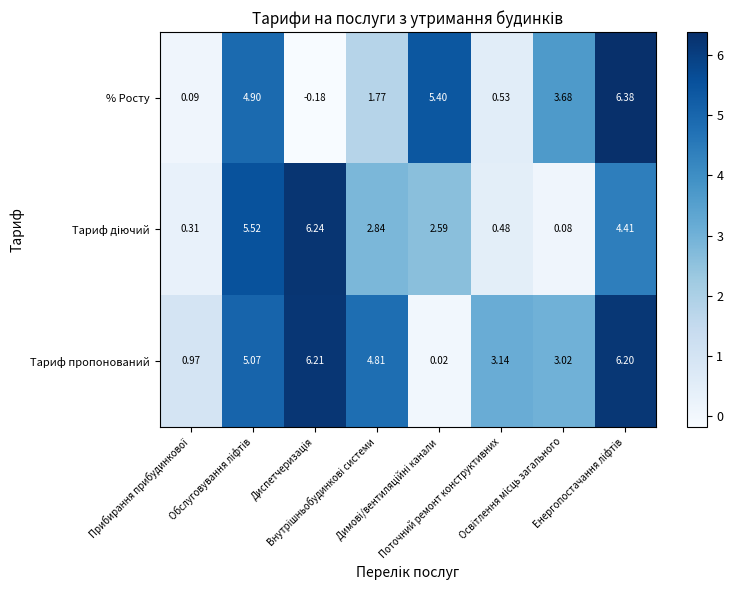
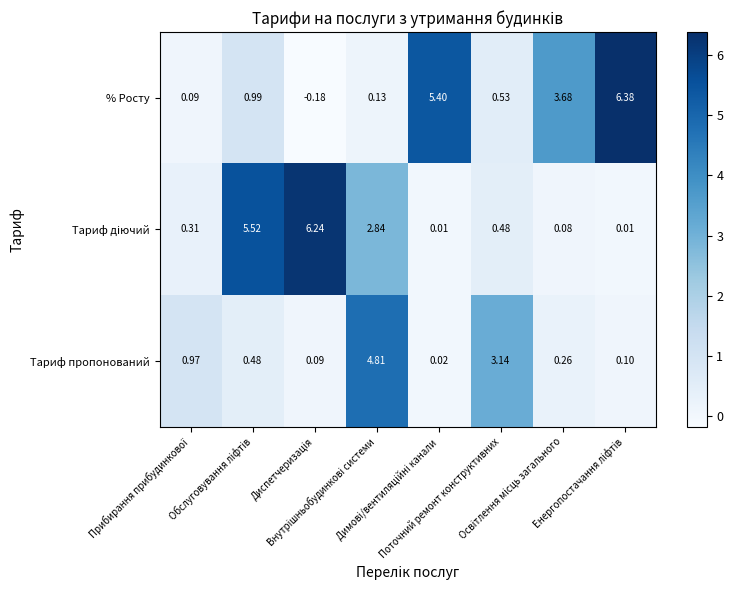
% Росту, Обслуговування ліфтів: 4.90 -> 0.99
% Росту, Внутрішньобудинкові системи: 1.77 -> 0.13
Тариф діючий, Димові/вентиляційні канали: 2.59 -> 0.01
Тариф діючий, Енергопостачання ліфтів: 4.41 -> 0.01
Тариф пропонований, Обслуговування ліфтів: 5.07 -> 0.48
Тариф пропонований, Диспетчеризація: 6.21 -> 0.09
Тариф пропонований, Освітлення місць загального: 3.02 -> 0.26
Тариф пропонований, Енергопостачання ліфтів: 6.20 -> 0.10
